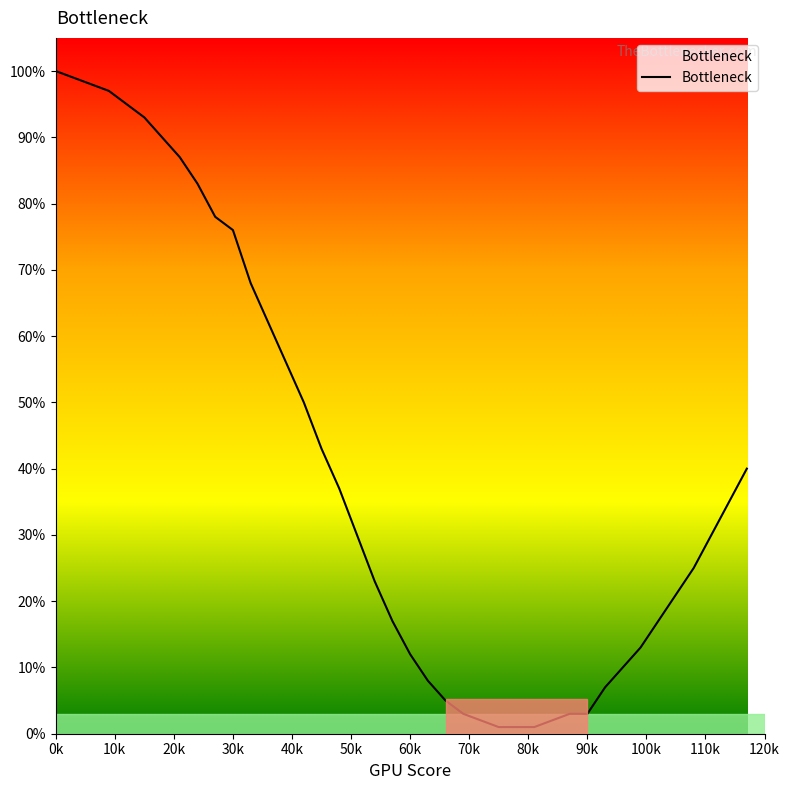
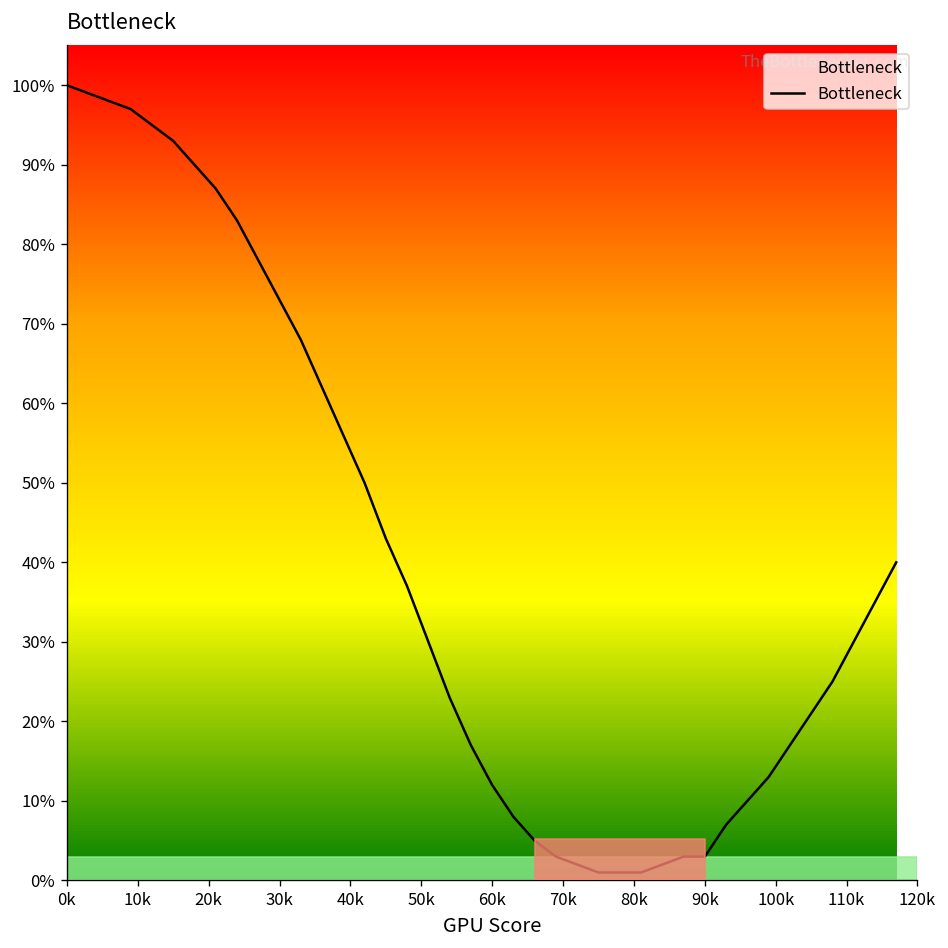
30k: 76% -> 73%
